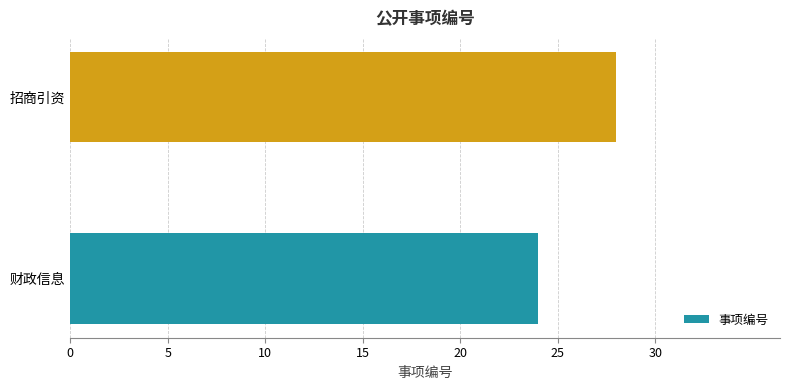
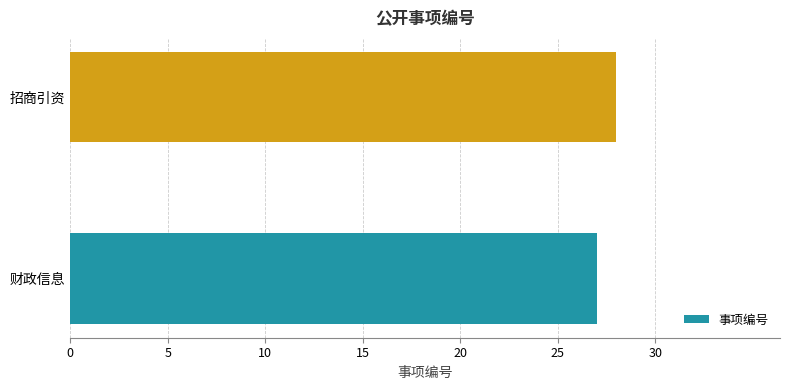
财政信息: 24 -> 27
